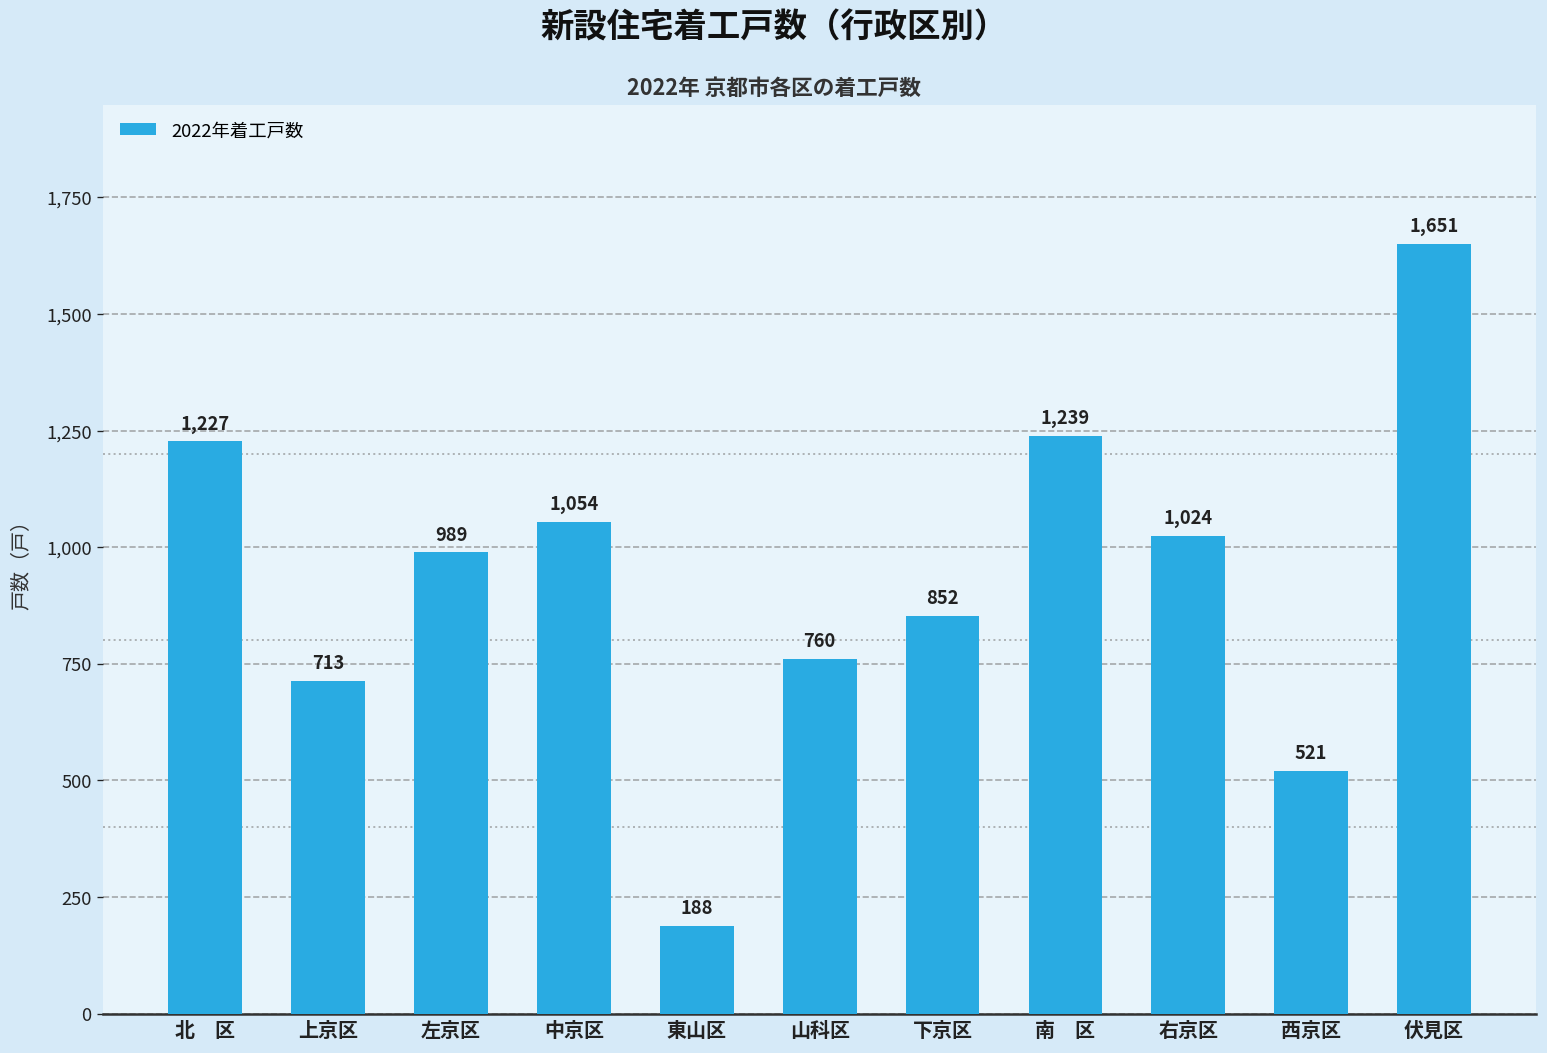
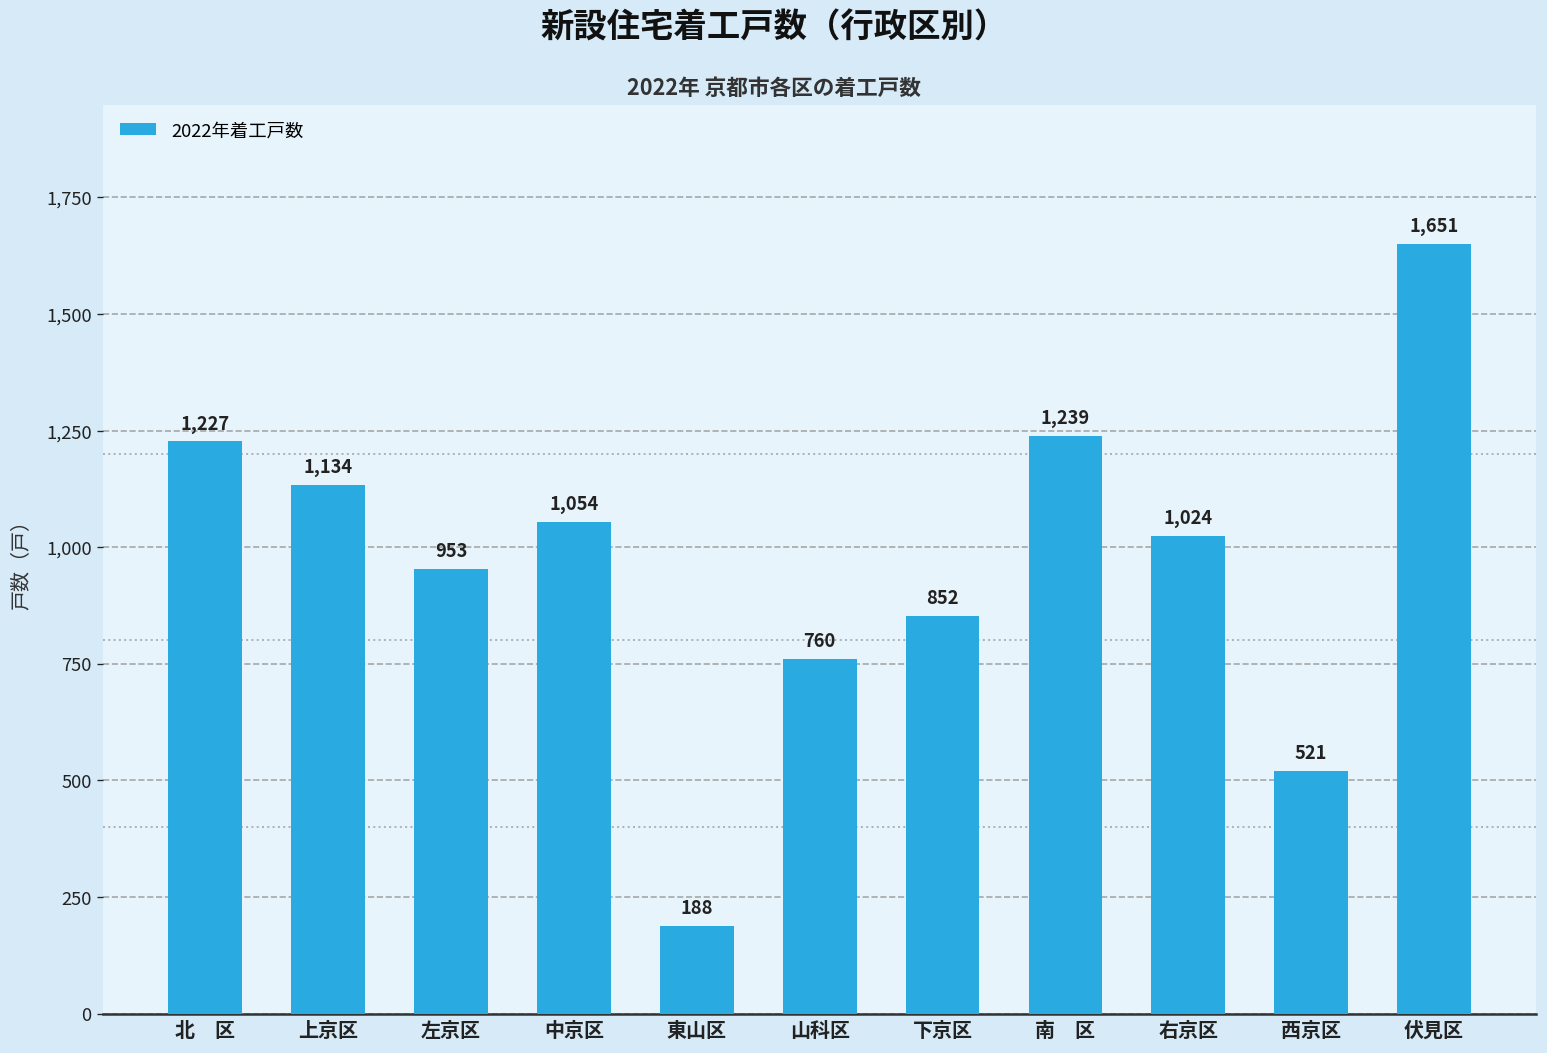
上京区: 713 -> 1,134
左京区: 989 -> 953
